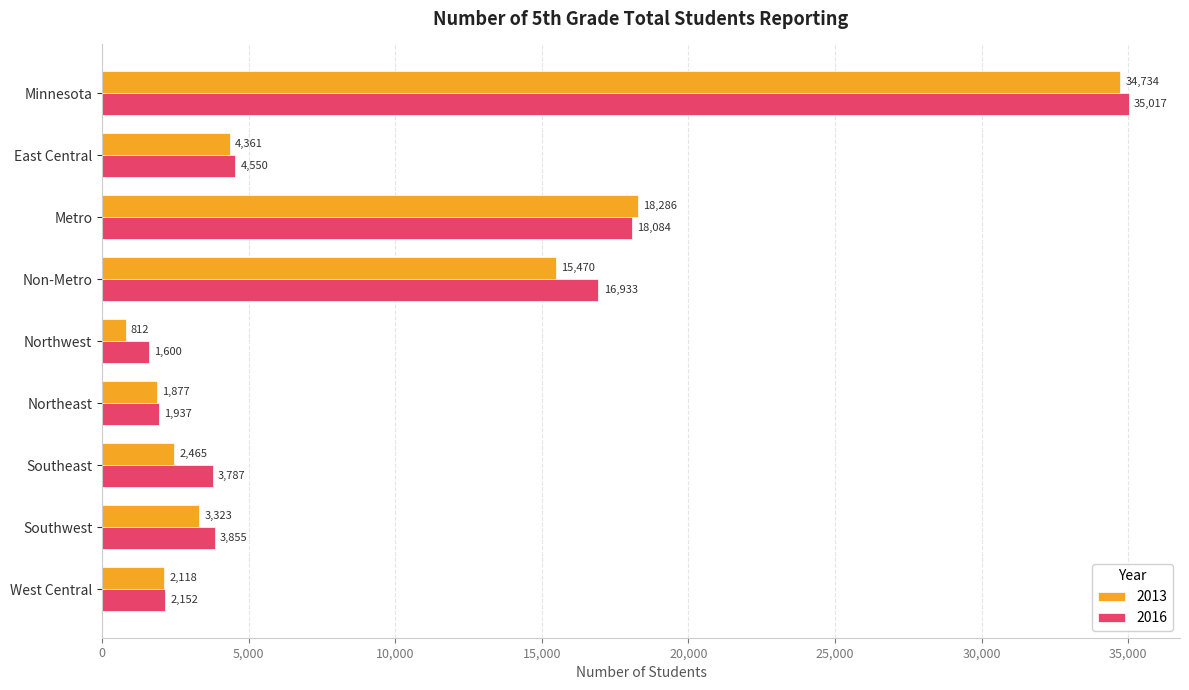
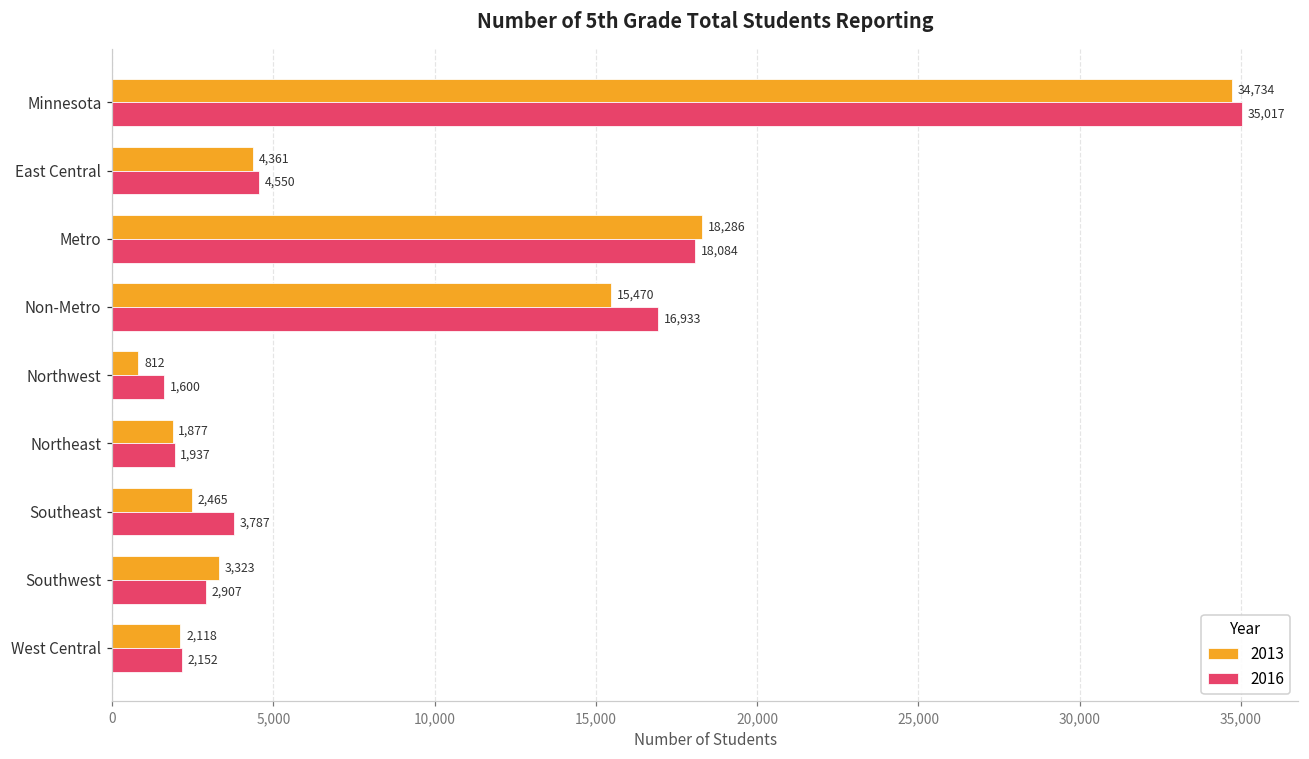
2016, Southwest: 3,855 -> 2,907
